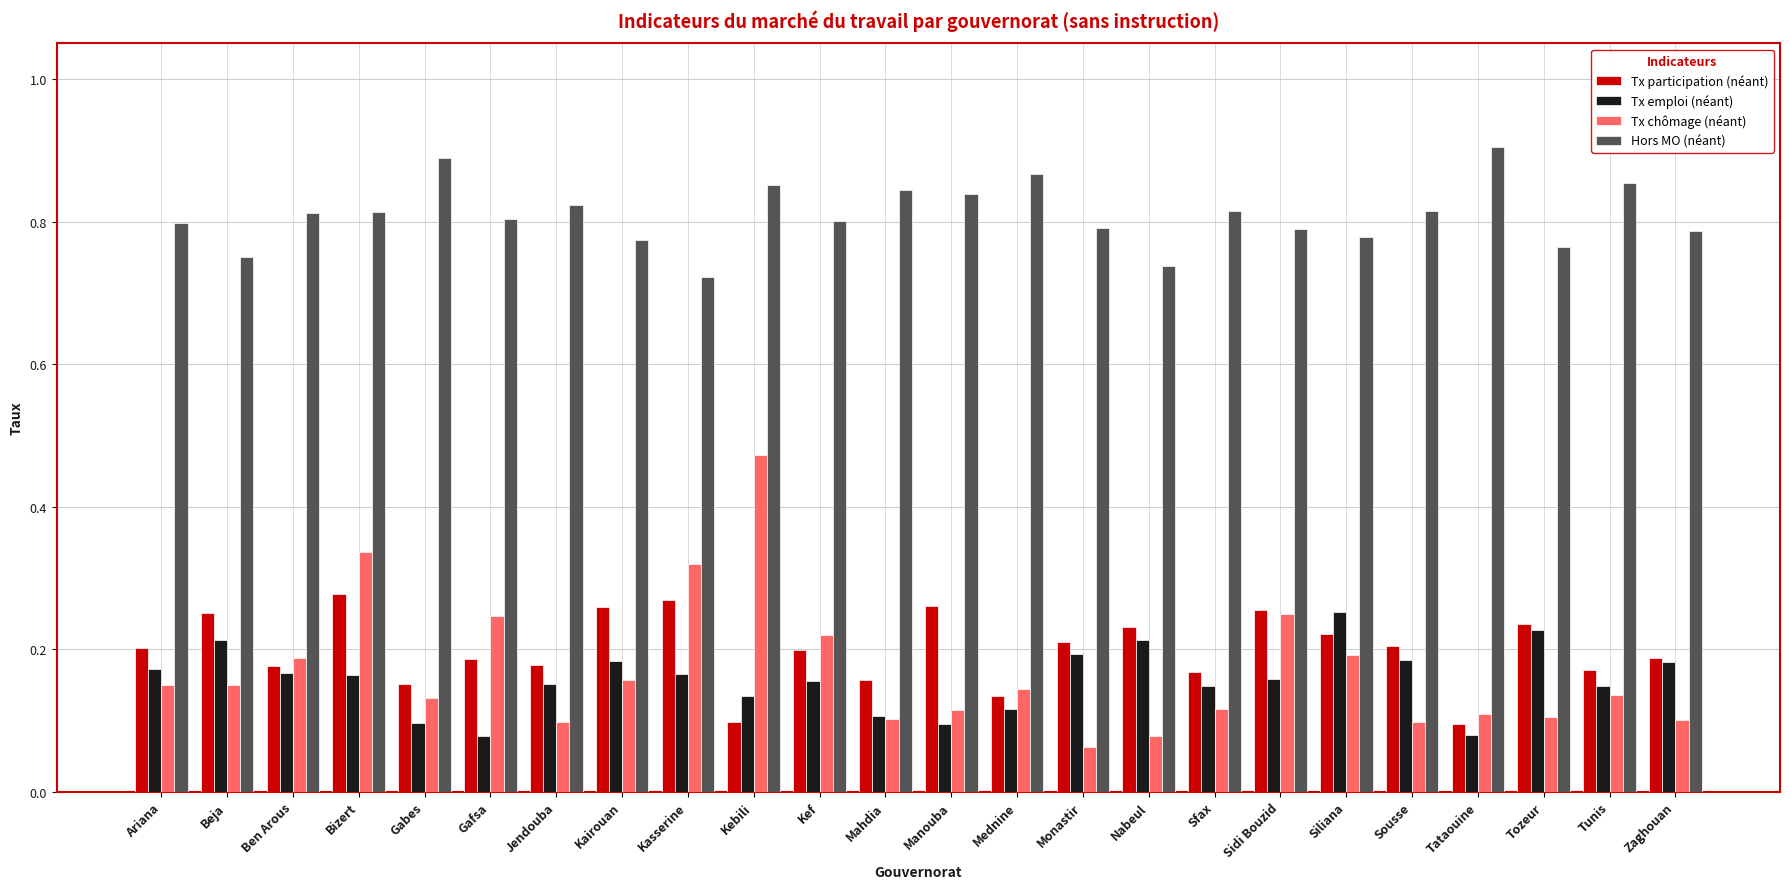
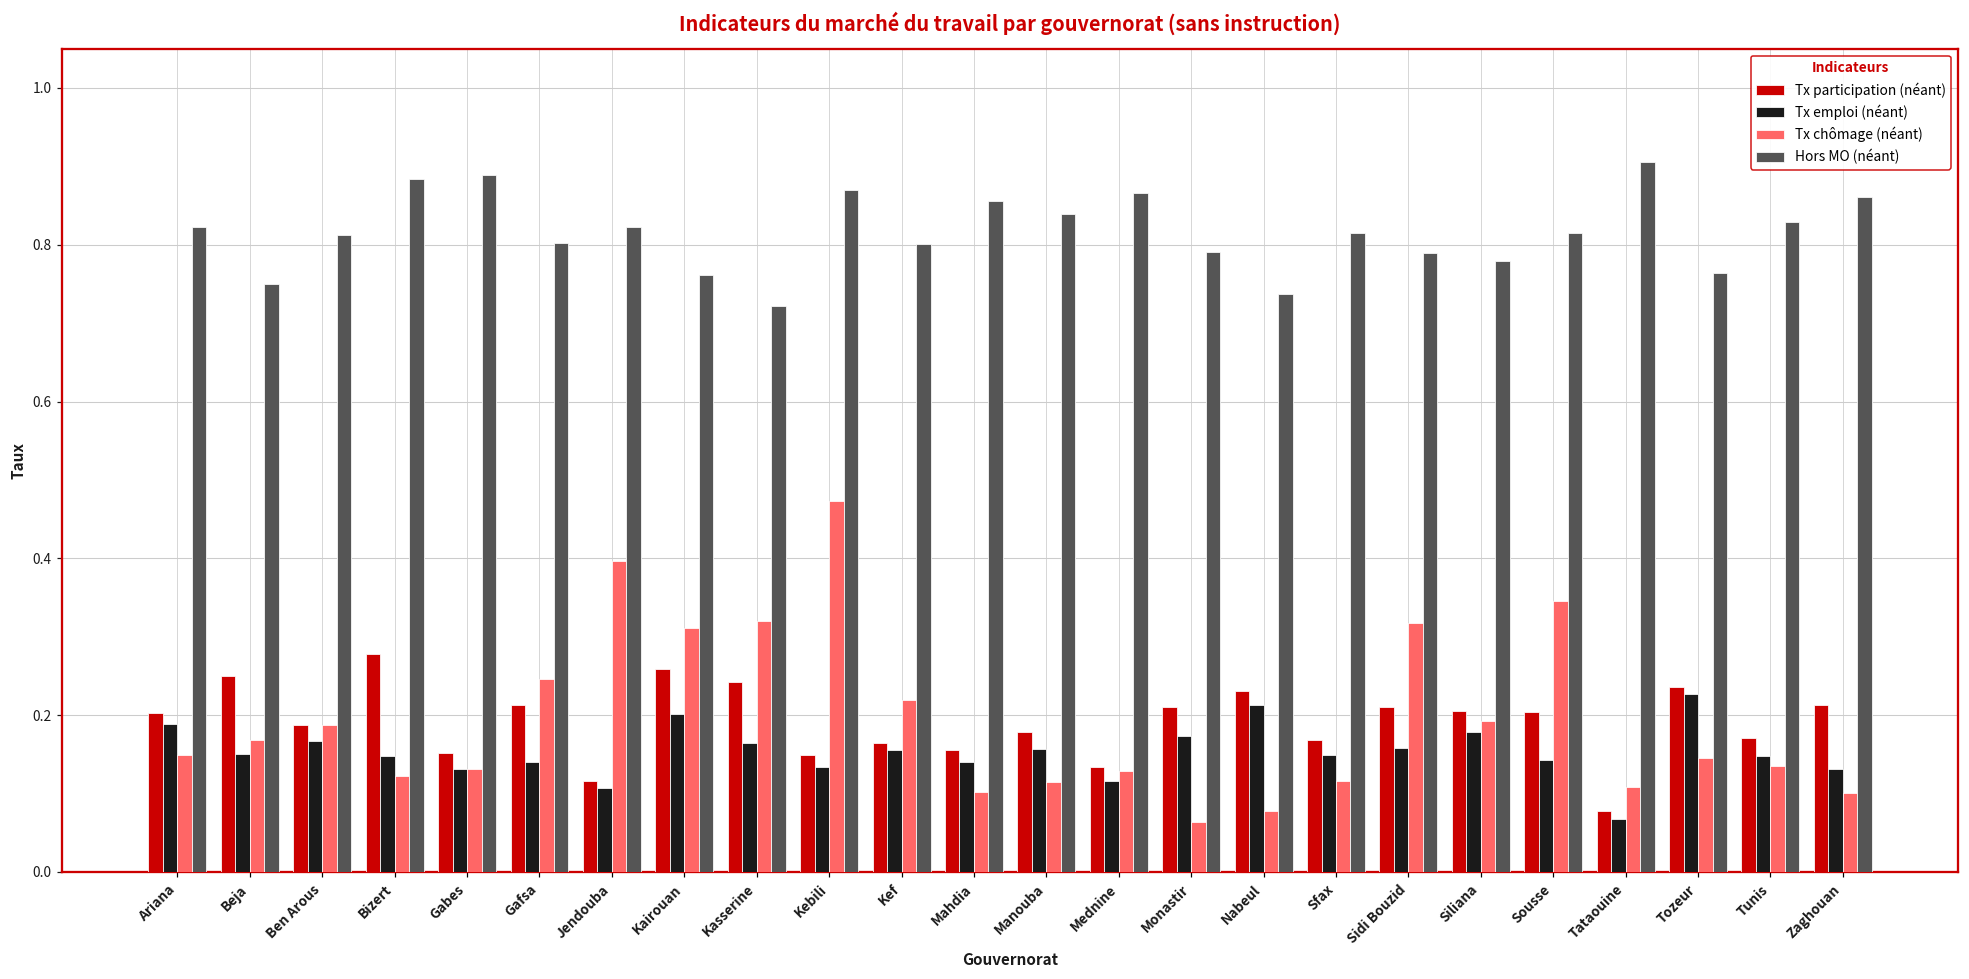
Tx emploi (néant), Ariana: 0.17 -> 0.19
Hors MO (néant), Ariana: 0.80 -> 0.82
Tx emploi (néant), Beja: 0.21 -> 0.15
Tx chômage (néant), Beja: 0.15 -> 0.17
Tx participation (néant), Ben Arous: 0.18 -> 0.19
Tx emploi (néant), Bizert: 0.16 -> 0.15
Tx chômage (néant), Bizert: 0.34 -> 0.12
Hors MO (néant), Bizert: 0.81 -> 0.88
Tx emploi (néant), Gabes: 0.10 -> 0.13
Tx participation (néant), Gafsa: 0.19 -> 0.21
Tx emploi (néant), Gafsa: 0.08 -> 0.14
Tx participation (néant), Jendouba: 0.18 -> 0.12
Tx emploi (néant), Jendouba: 0.15 -> 0.11
Tx chômage (néant), Jendouba: 0.10 -> 0.40
Tx emploi (néant), Kairouan: 0.18 -> 0.20
Tx chômage (néant), Kairouan: 0.16 -> 0.31
Hors MO (néant), Kairouan: 0.77 -> 0.76
Tx participation (néant), Kasserine: 0.27 -> 0.24
Tx participation (néant), Kebili: 0.10 -> 0.15
Hors MO (néant), Kebili: 0.85 -> 0.87
Tx participation (néant), Kef: 0.20 -> 0.16
Tx emploi (néant), Mahdia: 0.11 -> 0.14
Hors MO (néant), Mahdia: 0.84 -> 0.86
Tx participation (néant), Manouba: 0.26 -> 0.18
Tx emploi (néant), Manouba: 0.09 -> 0.16
Tx chômage (néant), Mednine: 0.14 -> 0.13
Tx emploi (néant), Monastir: 0.19 -> 0.17
Tx participation (néant), Sidi Bouzid: 0.25 -> 0.21
Tx chômage (néant), Sidi Bouzid: 0.25 -> 0.32
Tx participation (néant), Siliana: 0.22 -> 0.21
Tx emploi (néant), Siliana: 0.25 -> 0.18
Tx emploi (néant), Sousse: 0.18 -> 0.14
Tx chômage (néant), Sousse: 0.10 -> 0.35
Tx participation (néant), Tataouine: 0.10 -> 0.08
Tx emploi (néant), Tataouine: 0.08 -> 0.07
Tx chômage (néant), Tozeur: 0.10 -> 0.14
Hors MO (néant), Tunis: 0.85 -> 0.83
Tx participation (néant), Zaghouan: 0.19 -> 0.21
Tx emploi (néant), Zaghouan: 0.18 -> 0.13
Hors MO (néant), Zaghouan: 0.79 -> 0.86
